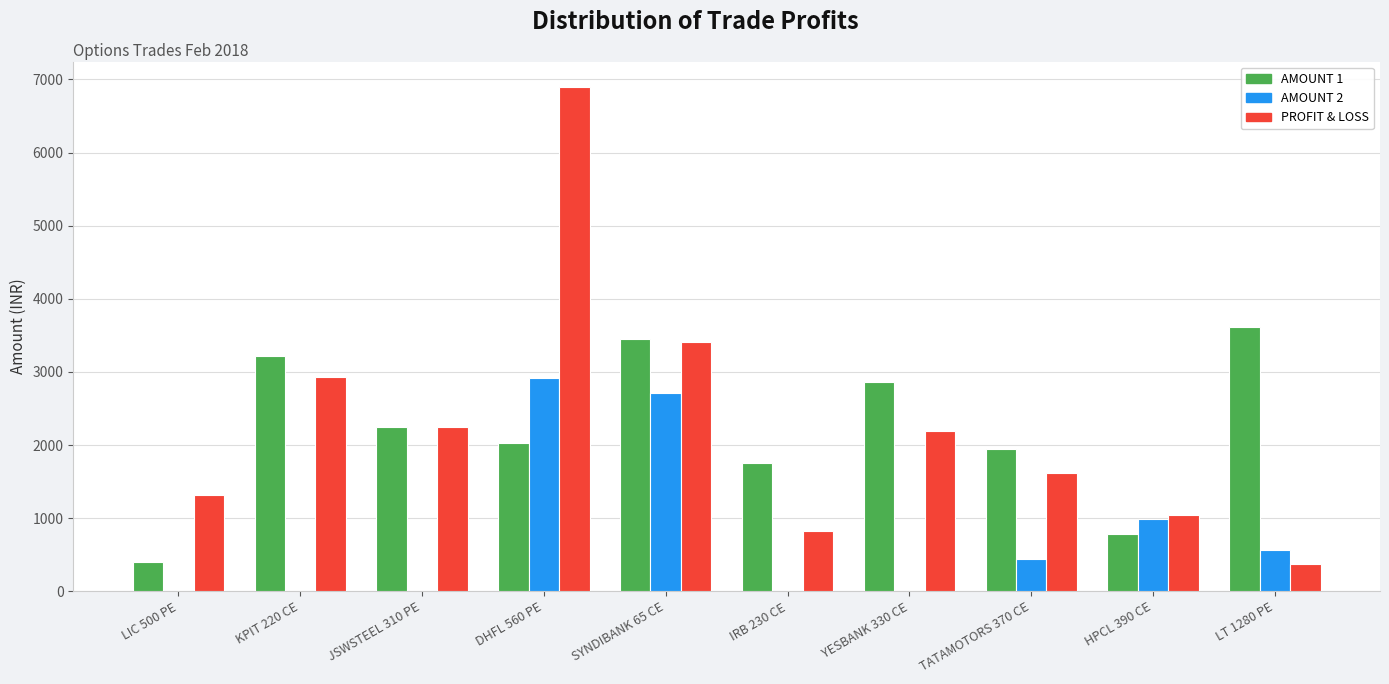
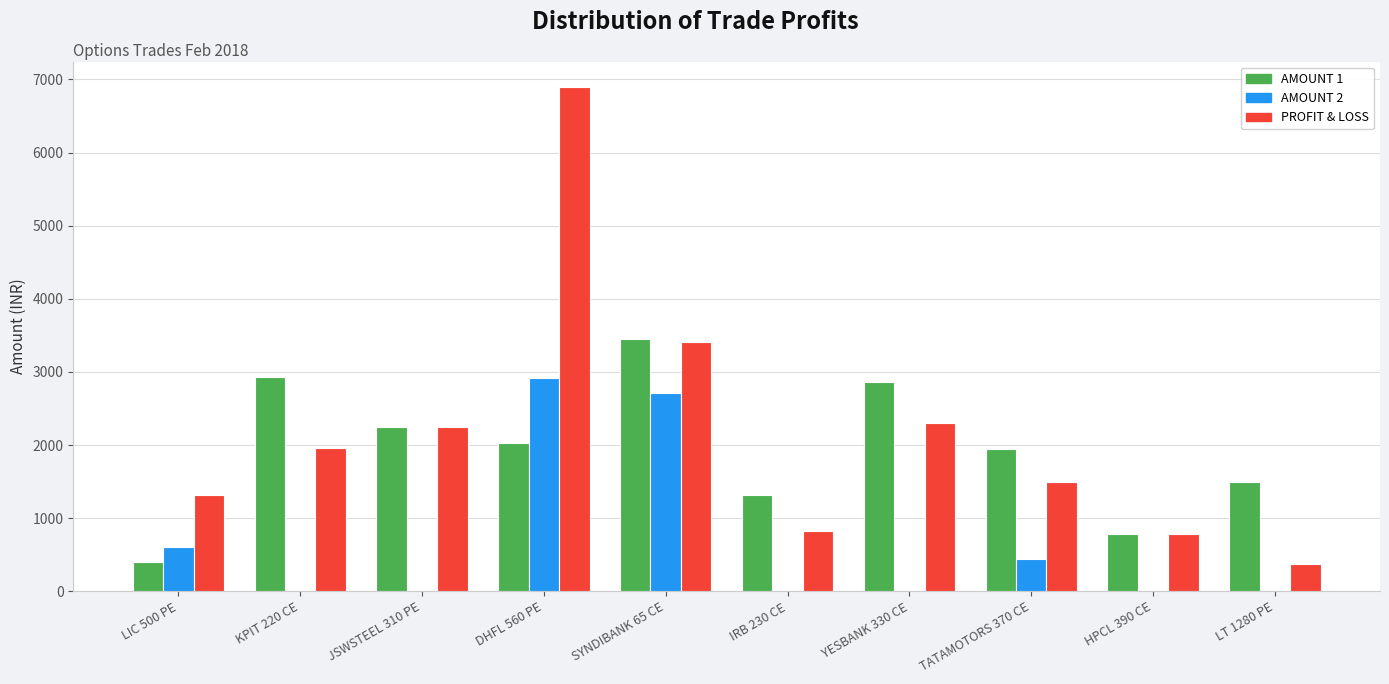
AMOUNT 2, LIC 500 PE: 0 -> 600
AMOUNT 1, KPIT 220 CE: 3200 -> 2900
PROFIT & LOSS, KPIT 220 CE: 2900 -> 2000
AMOUNT 1, IRB 230 CE: 1800 -> 1300
PROFIT & LOSS, YESBANK 330 CE: 2200 -> 2300
PROFIT & LOSS, TATAMOTORS 370 CE: 1600 -> 1500
AMOUNT 2, HPCL 390 CE: 1000 -> 0
PROFIT & LOSS, HPCL 390 CE: 1000 -> 800
AMOUNT 1, LT 1280 PE: 3600 -> 1500
AMOUNT 2, LT 1280 PE: 600 -> 0
